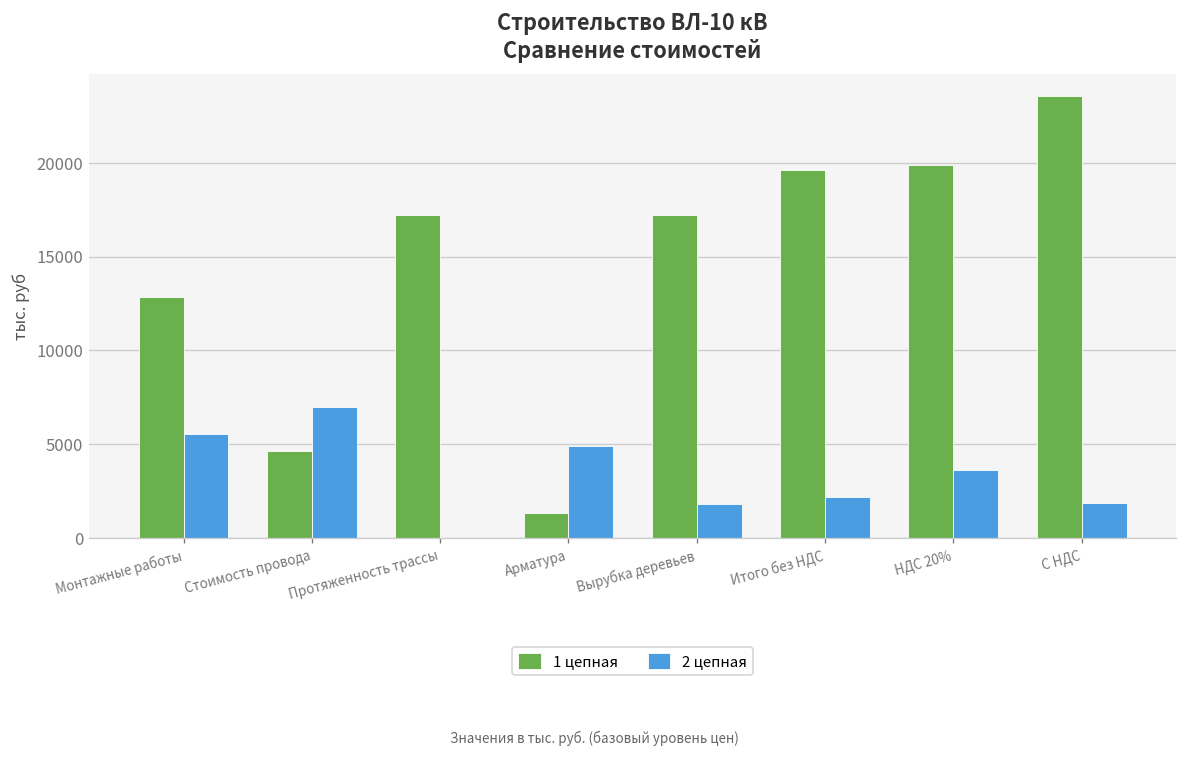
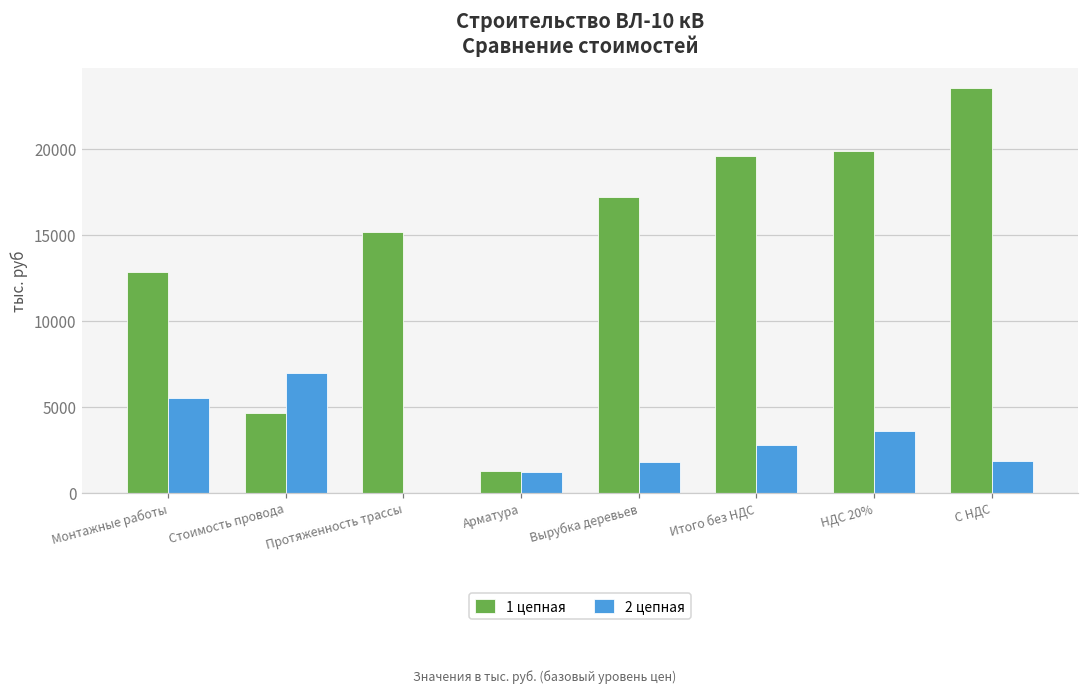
1 цепная, Протяженность трассы: 17200 -> 15200
2 цепная, Арматура: 4900 -> 1200
2 цепная, Итого без НДС: 2200 -> 2800
